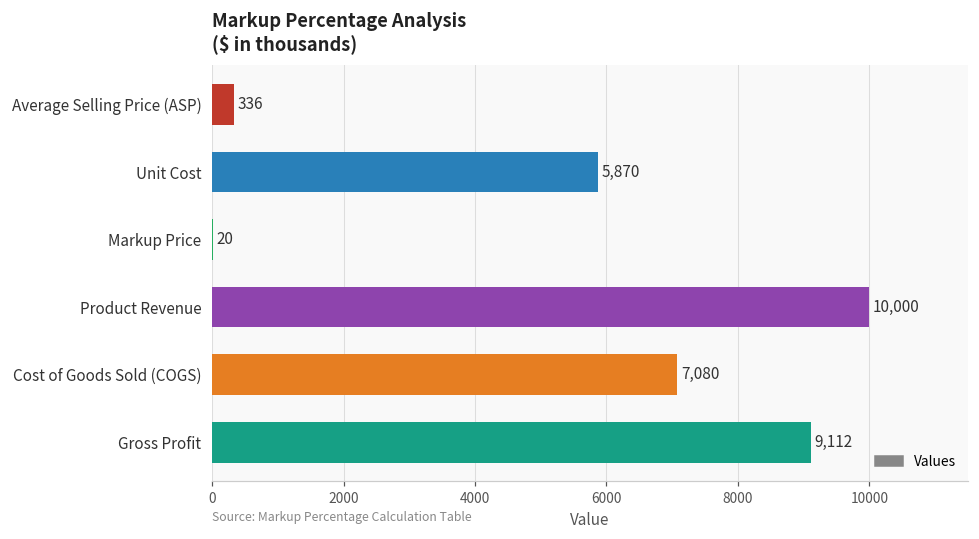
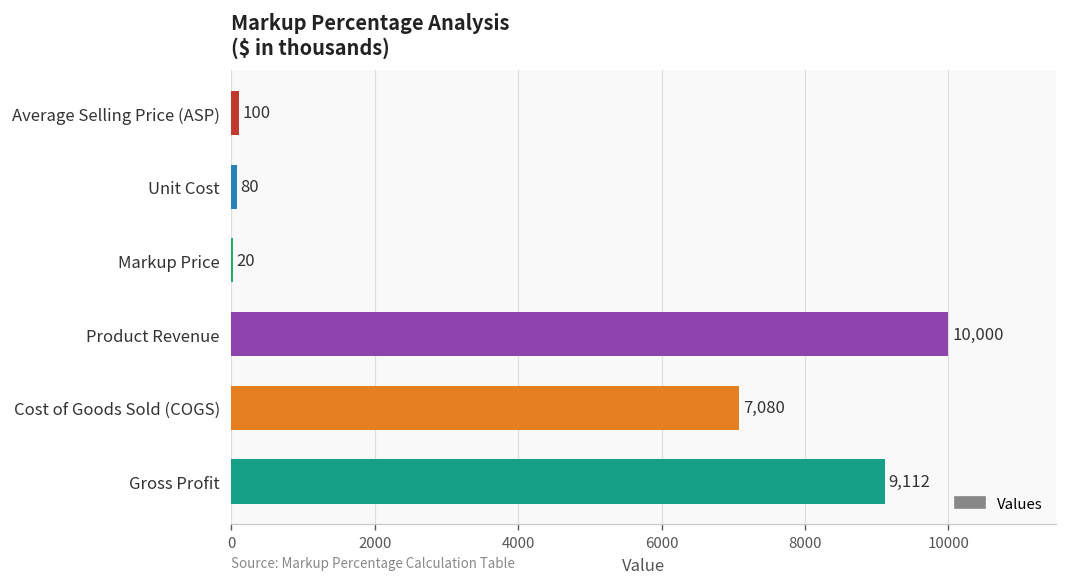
Average Selling Price (ASP): 336 -> 100
Unit Cost: 5,870 -> 80
